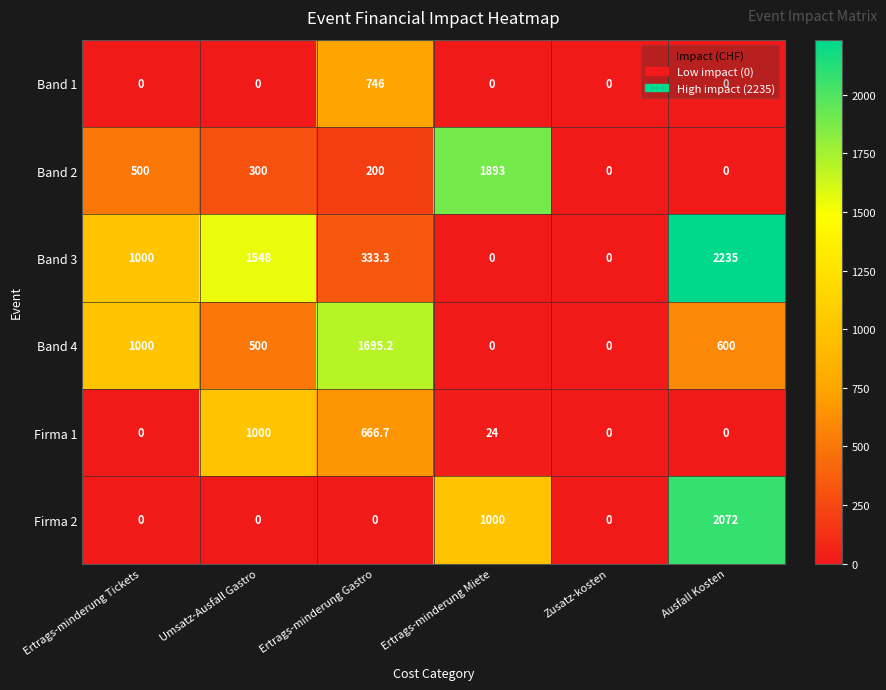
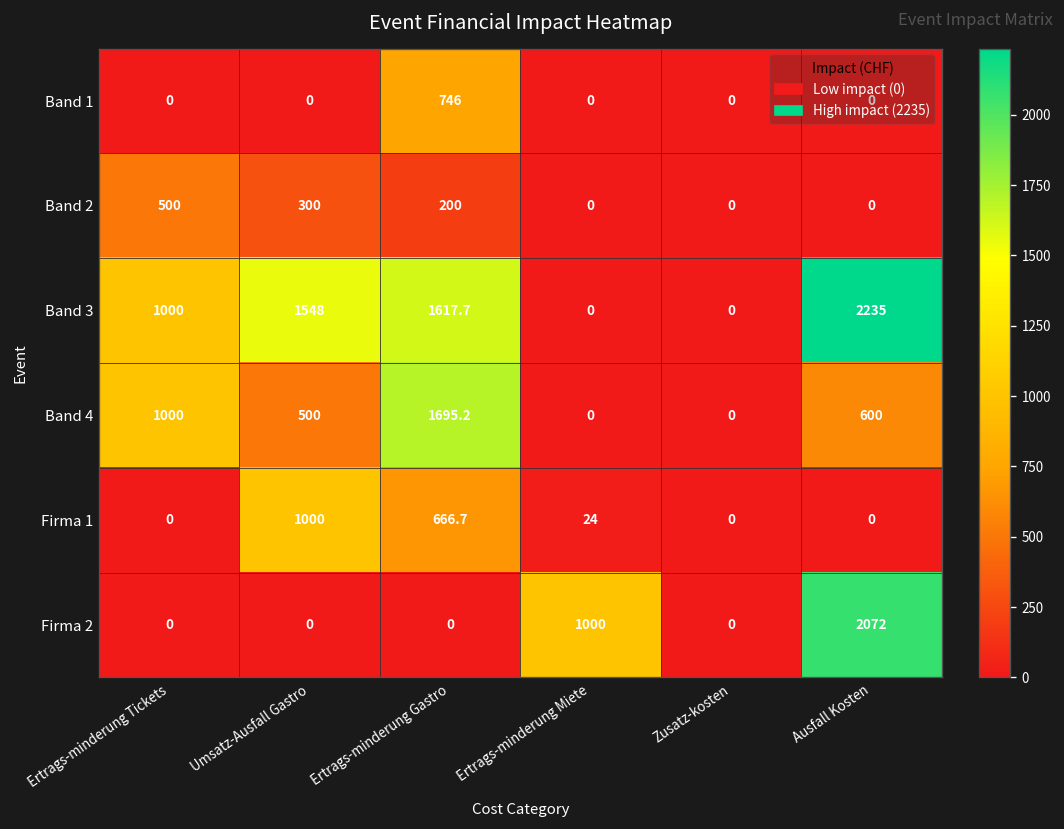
Band 2, Ertrags-minderung Miete: 1893 -> 0
Band 3, Ertrags-minderung Gastro: 333.3 -> 1617.7
